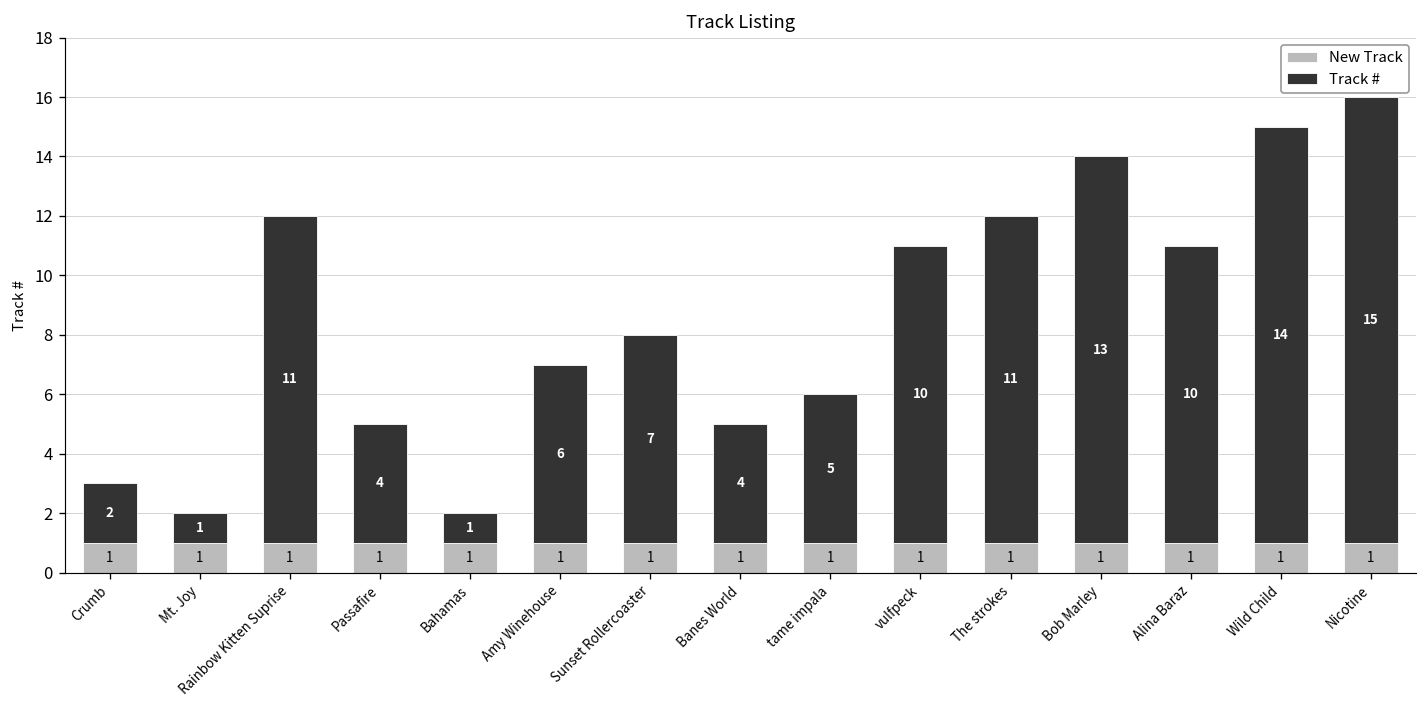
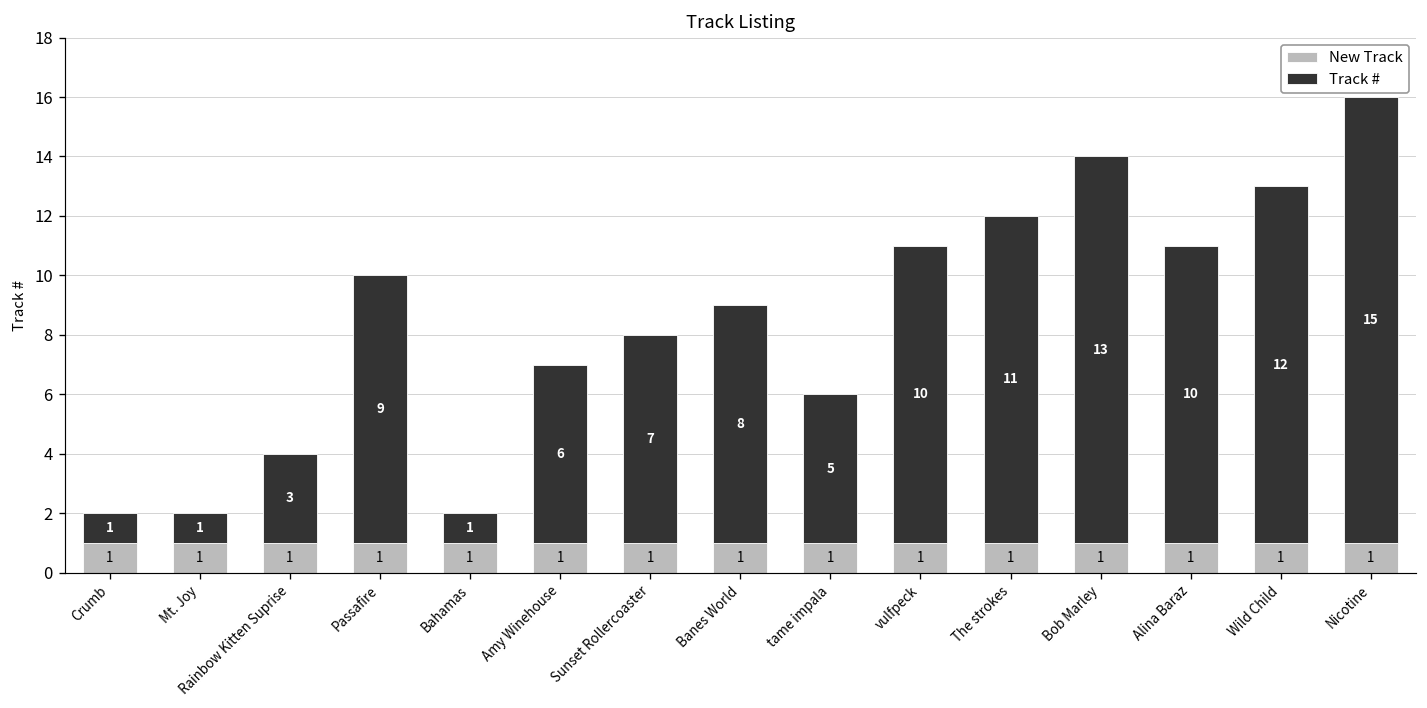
Track #, Crumb: 2 -> 1
Track #, Rainbow Kitten Suprise: 11 -> 3
Track #, Passafire: 4 -> 9
Track #, Banes World: 4 -> 8
Track #, Wild Child: 14 -> 12
